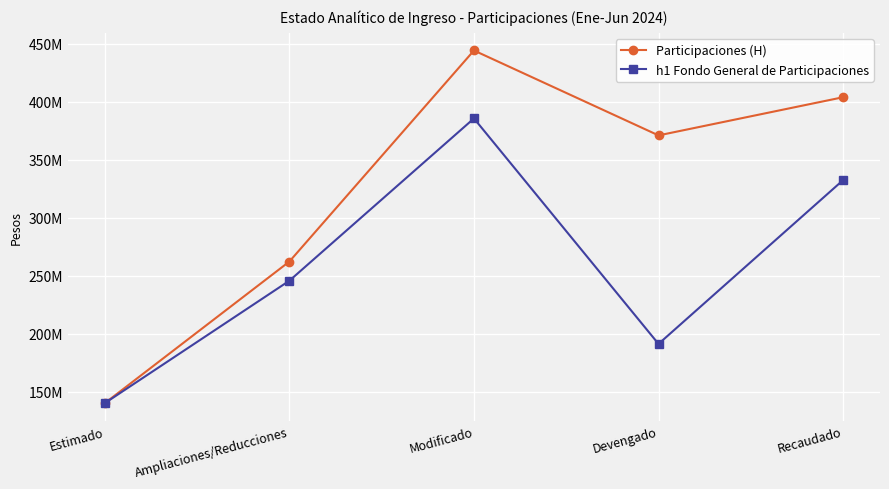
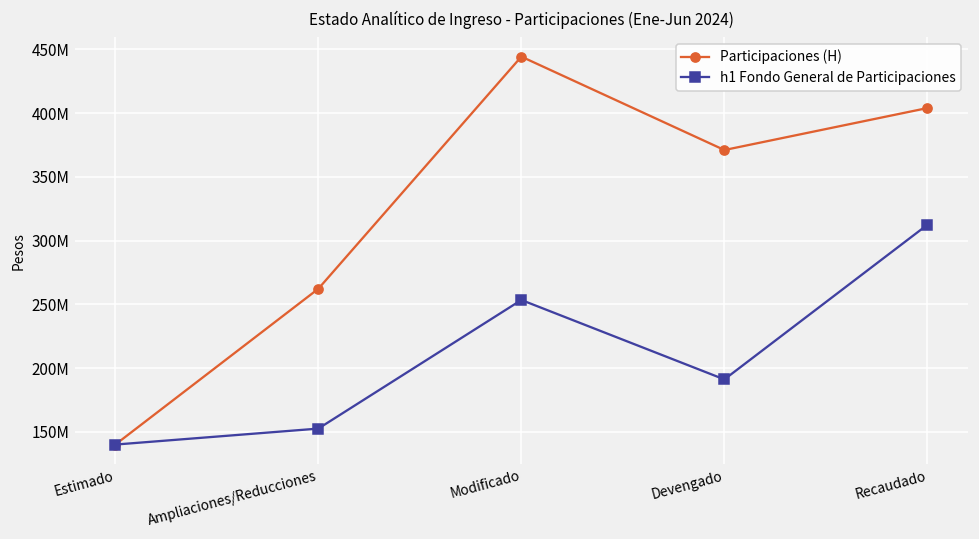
h1 Fondo General de Participaciones, Ampliaciones/Reducciones: 246000000 -> 153000000
h1 Fondo General de Participaciones, Modificado: 386000000 -> 253000000
h1 Fondo General de Participaciones, Recaudado: 332000000 -> 312000000
